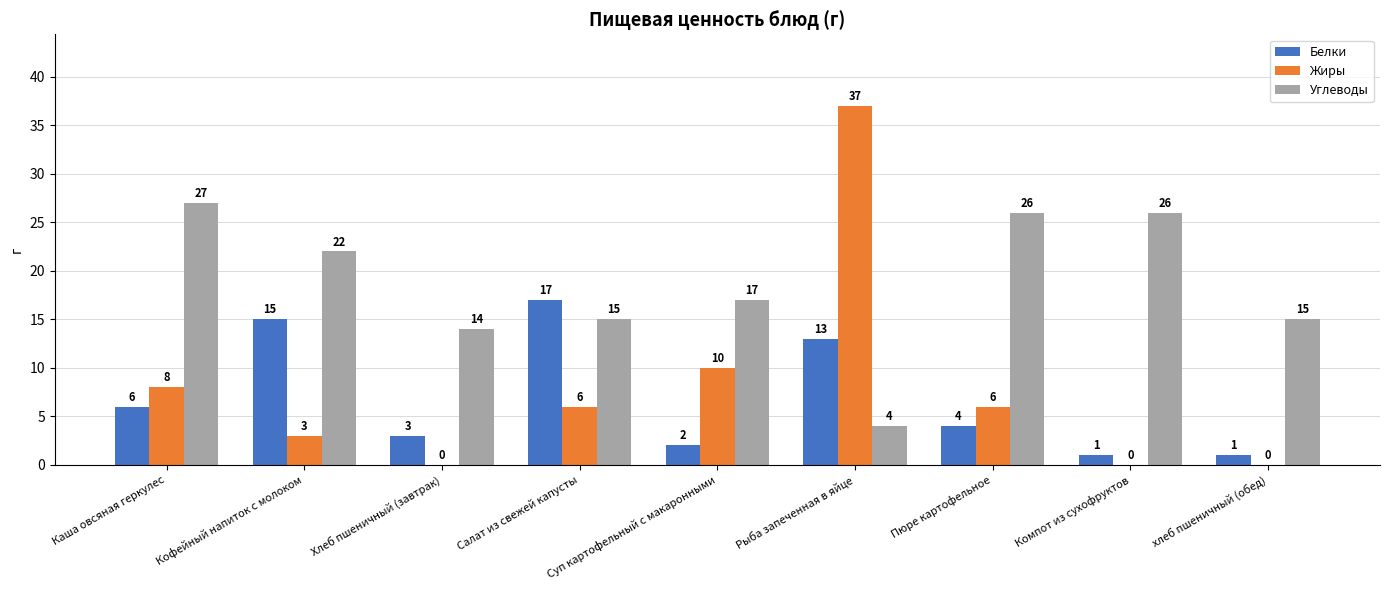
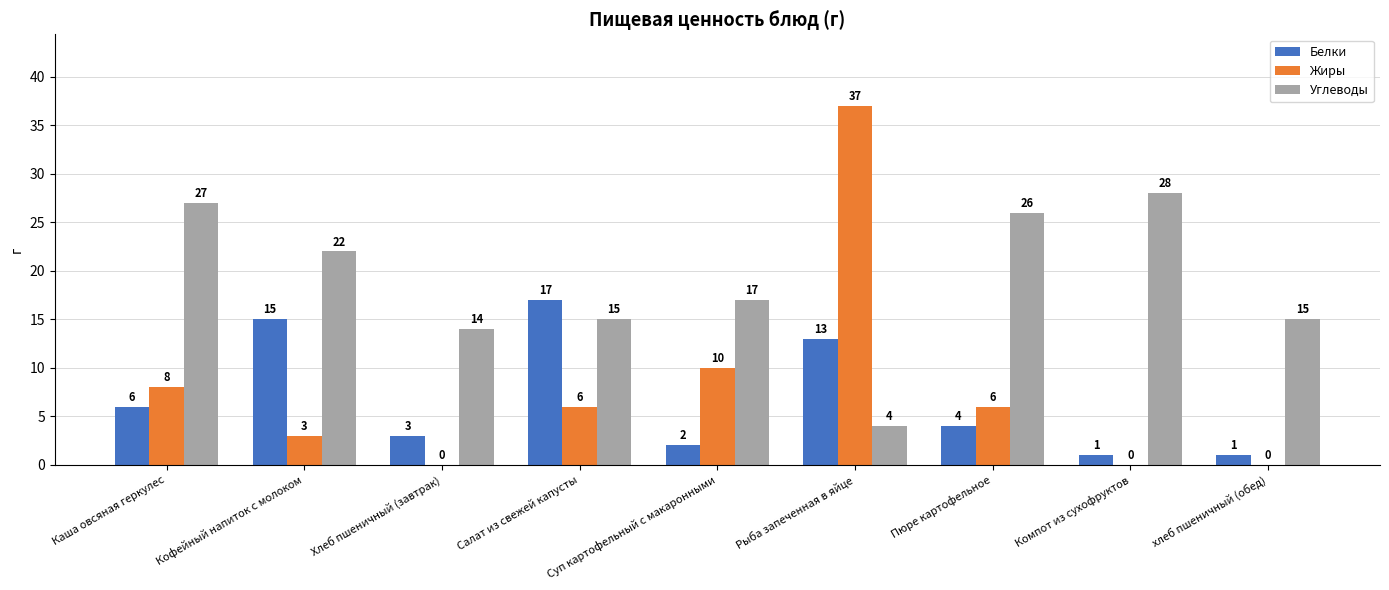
Углеводы, Компот из сухофруктов: 26 -> 28
